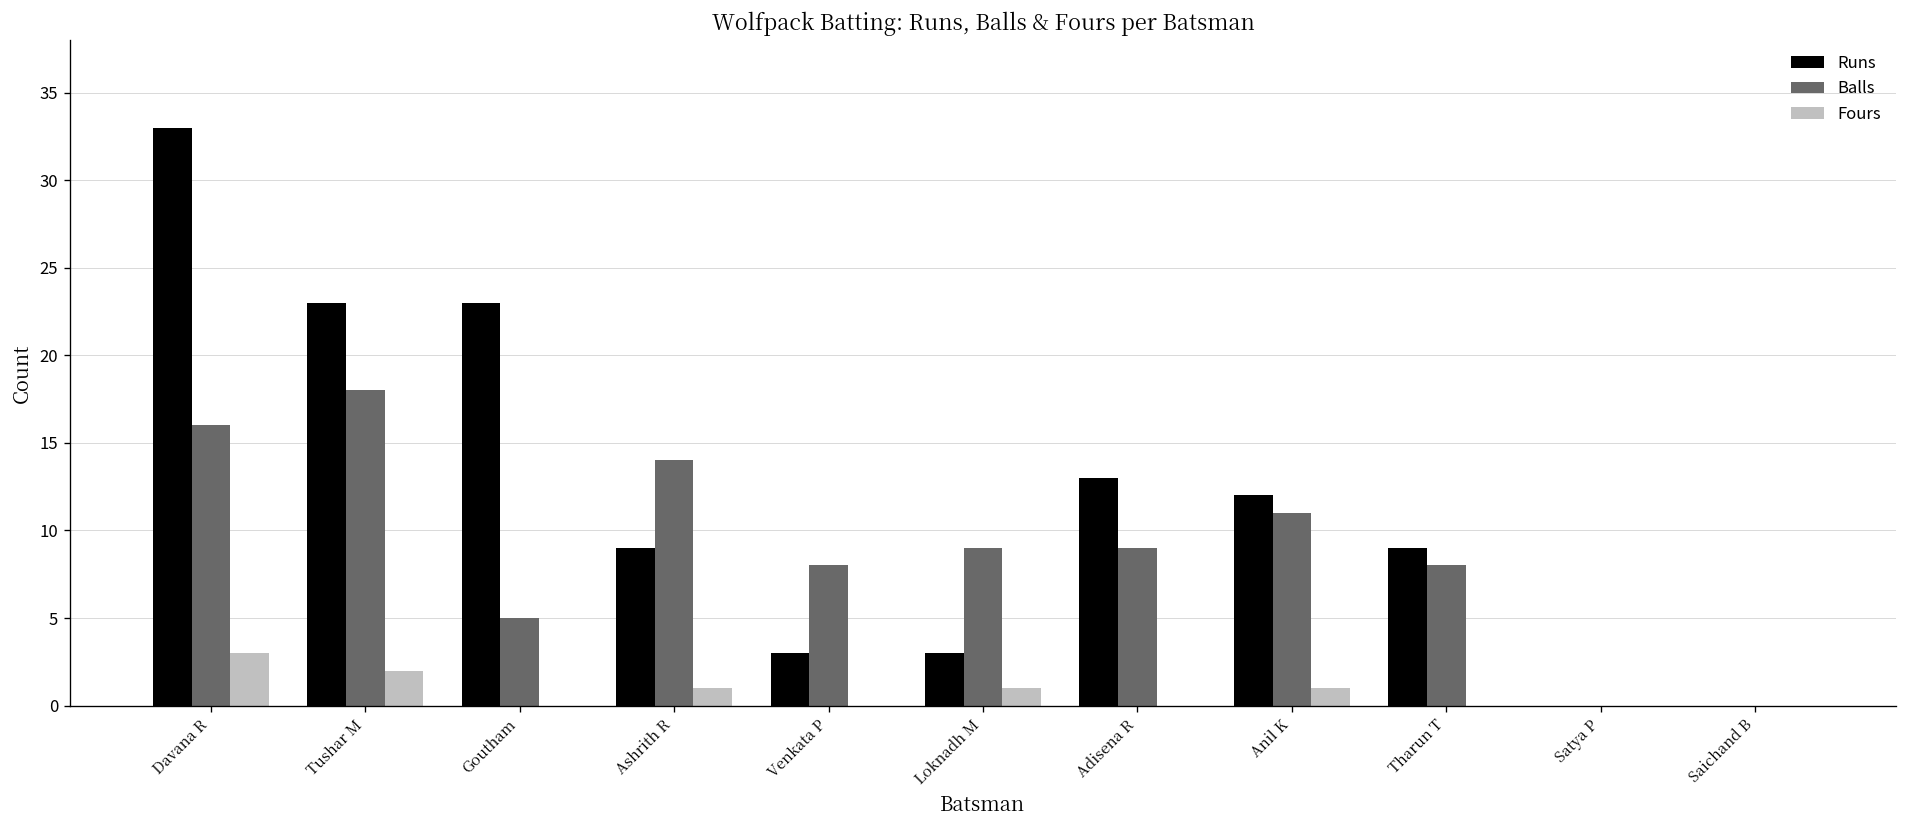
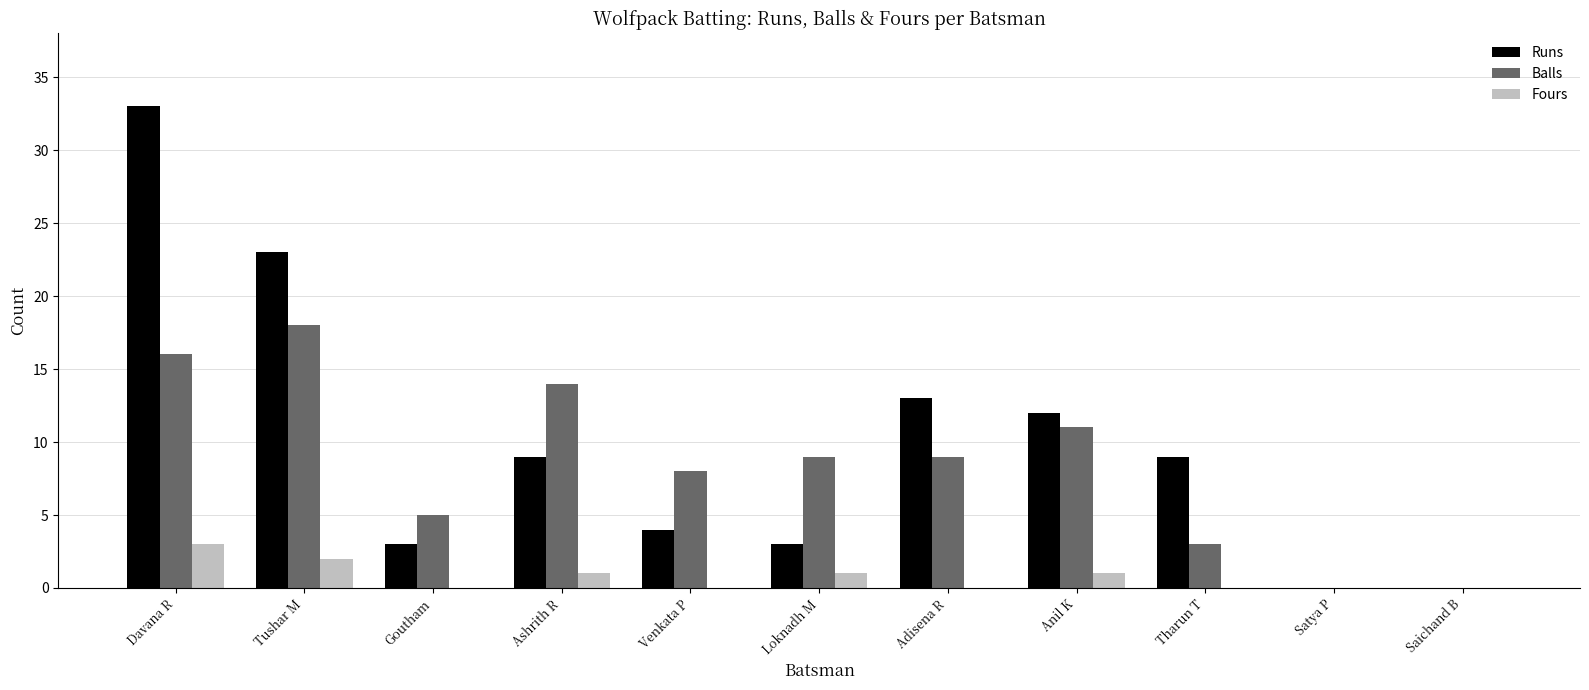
Runs, Goutham: 23 -> 3
Runs, Venkata P: 3 -> 4
Balls, Tharun T: 8 -> 3
